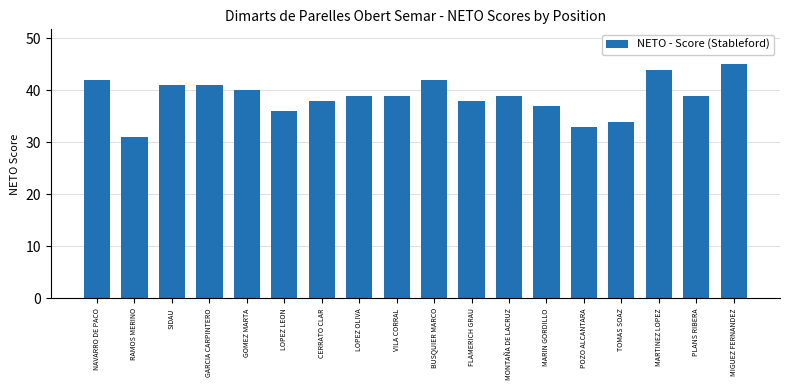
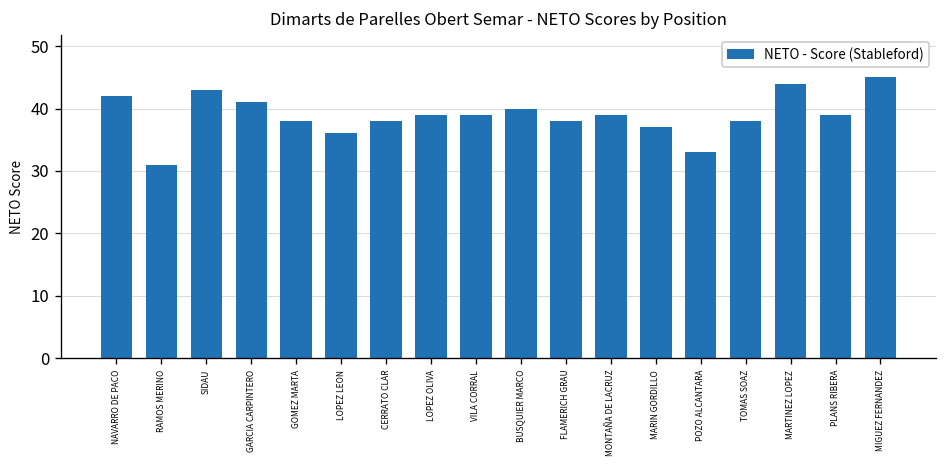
SIDAU: 41 -> 43
GOMEZ MARTA: 40 -> 38
BUSQUIER MARCO: 42 -> 40
TOMAS SOAZ: 34 -> 38
